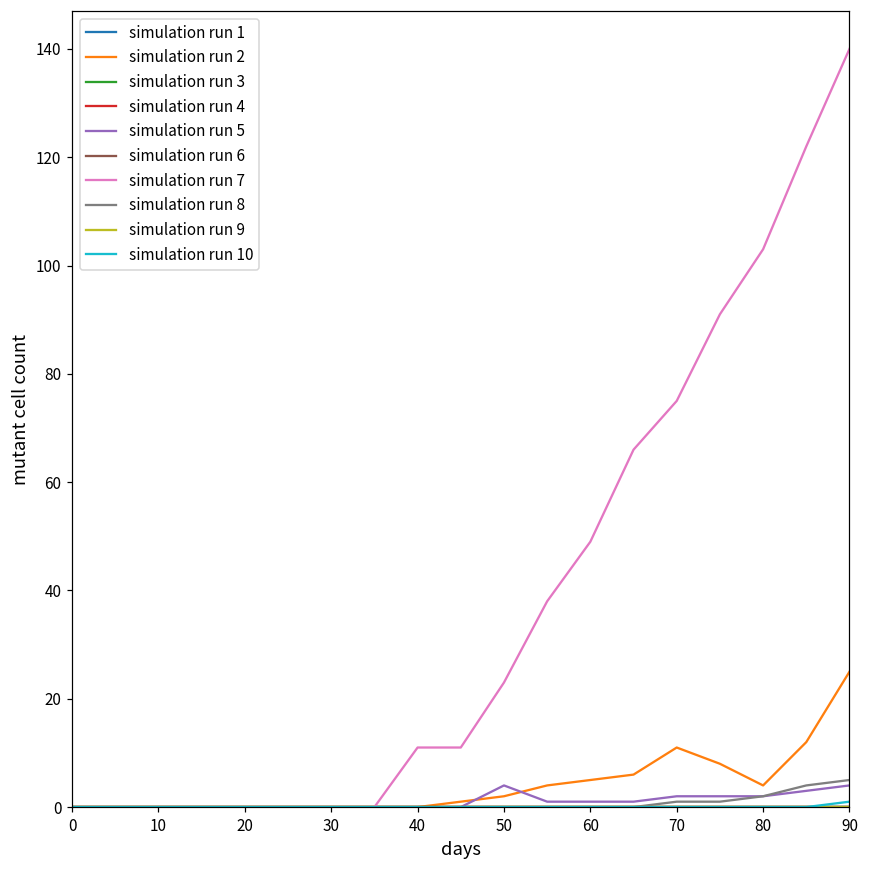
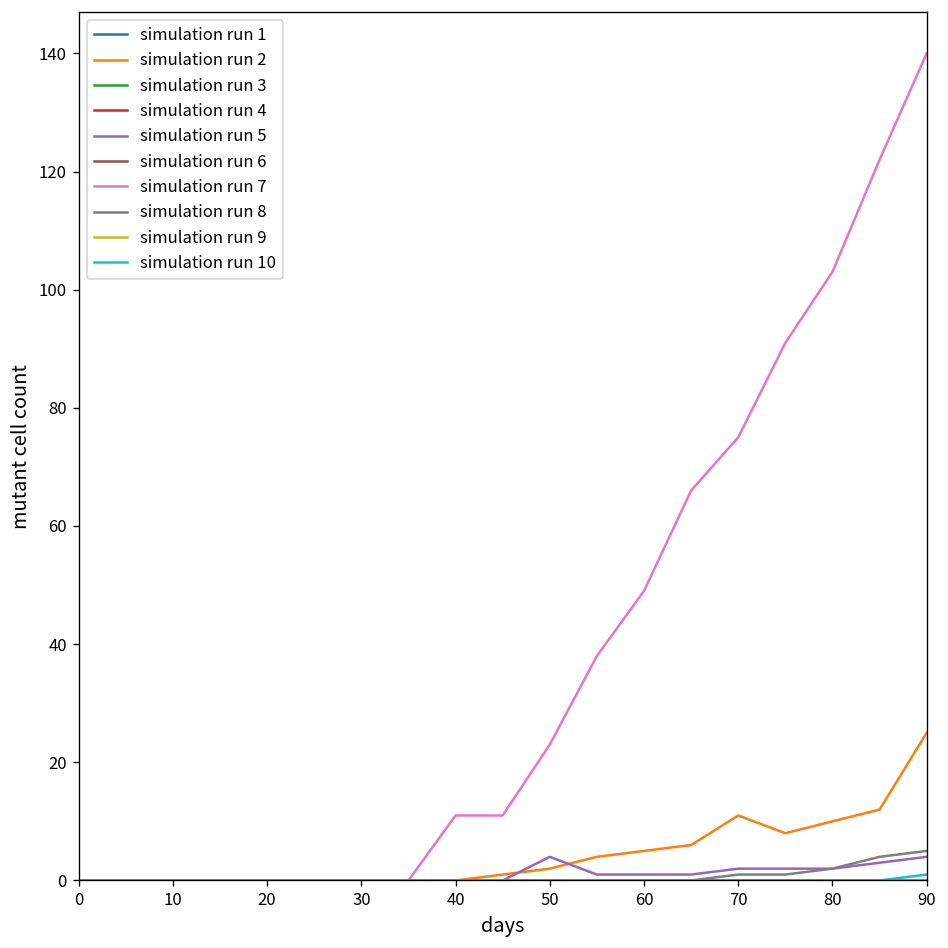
simulation run 2, 80: 4 -> 10
